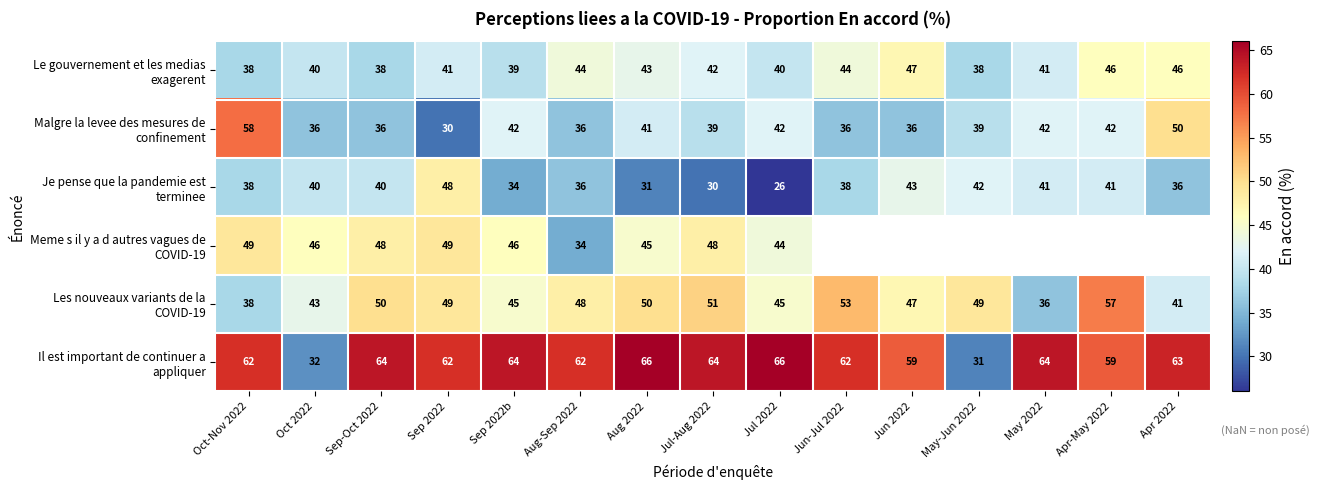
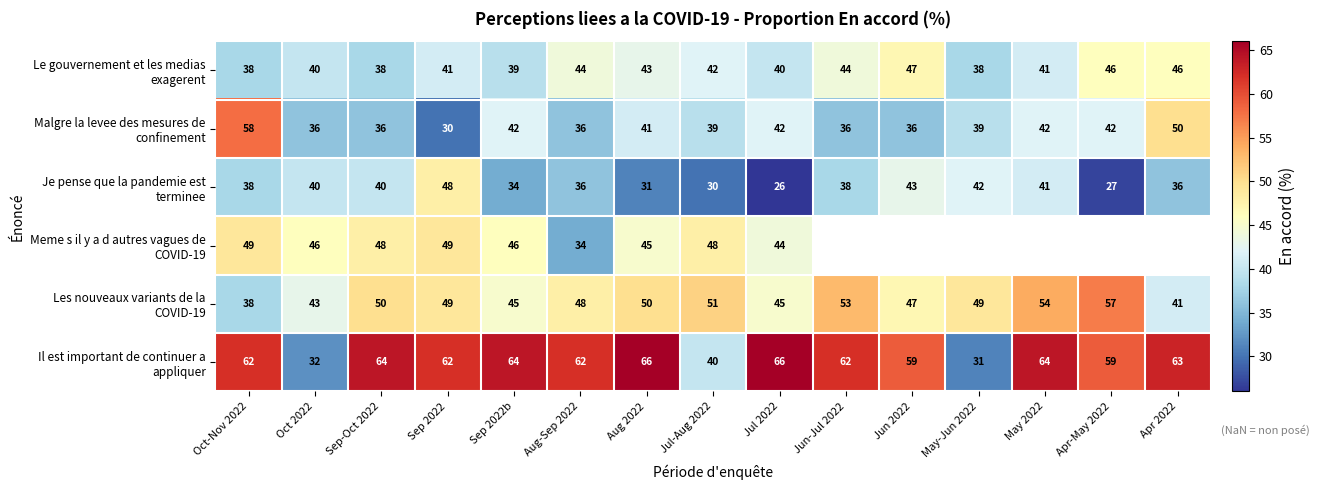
Je pense que la pandemie est terminee, Apr-May 2022: 41 -> 27
Les nouveaux variants de la COVID-19, May 2022: 36 -> 54
Il est important de continuer a appliquer, Jul-Aug 2022: 64 -> 40
